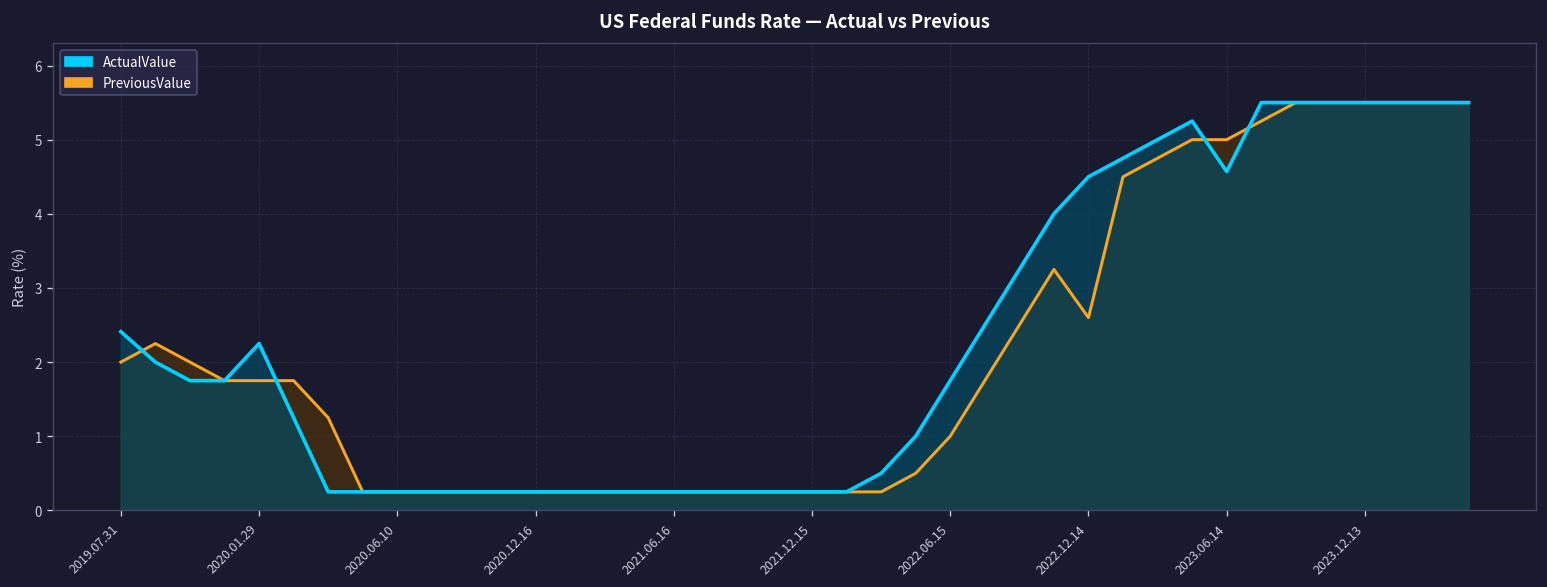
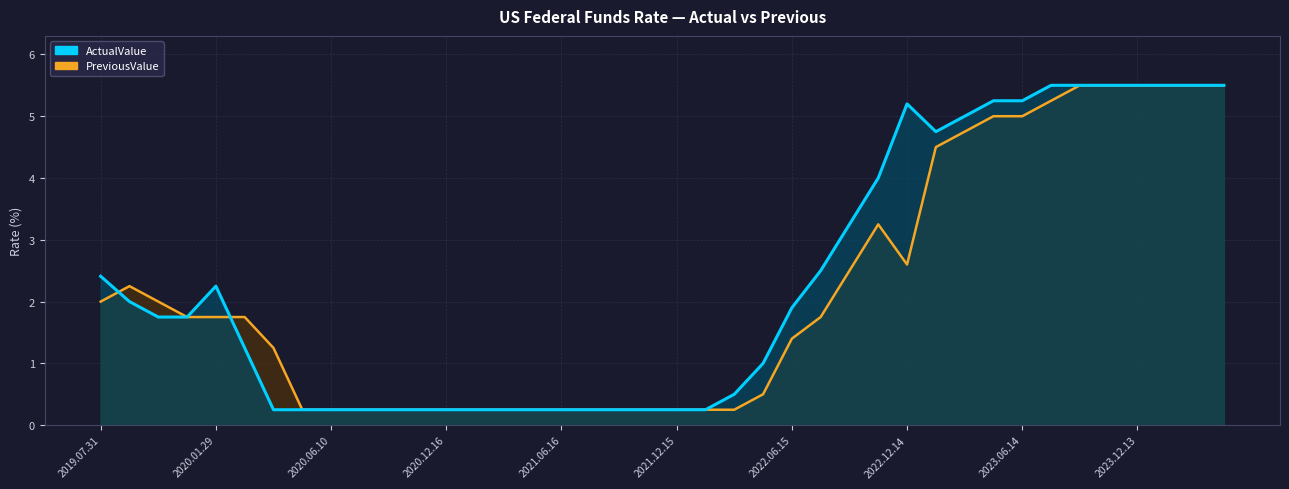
PreviousValue, 2022.06.15: 1.0 -> 1.4
ActualValue, 2022.06.15: 1.8 -> 1.9
ActualValue, 2022.12.14: 4.5 -> 5.2
ActualValue, 2023.06.14: 4.6 -> 5.3
